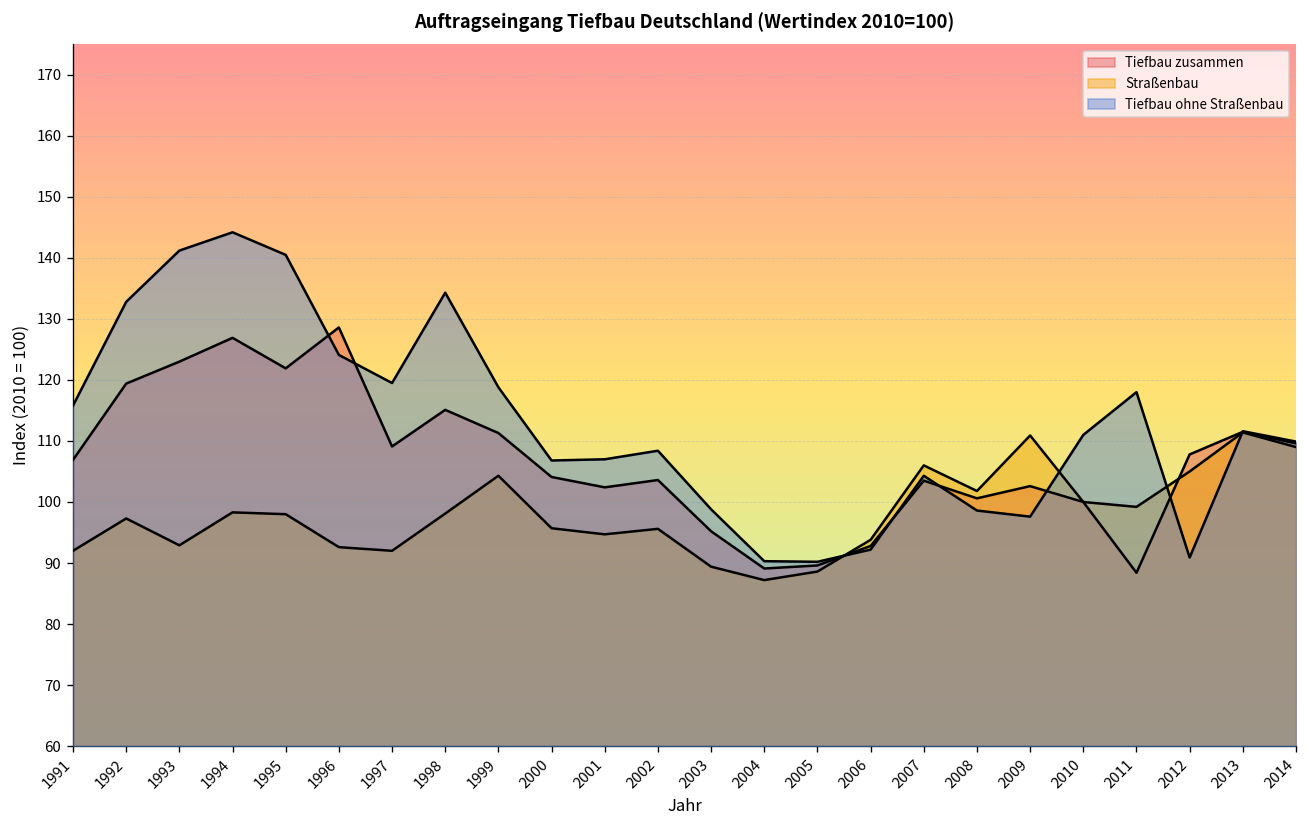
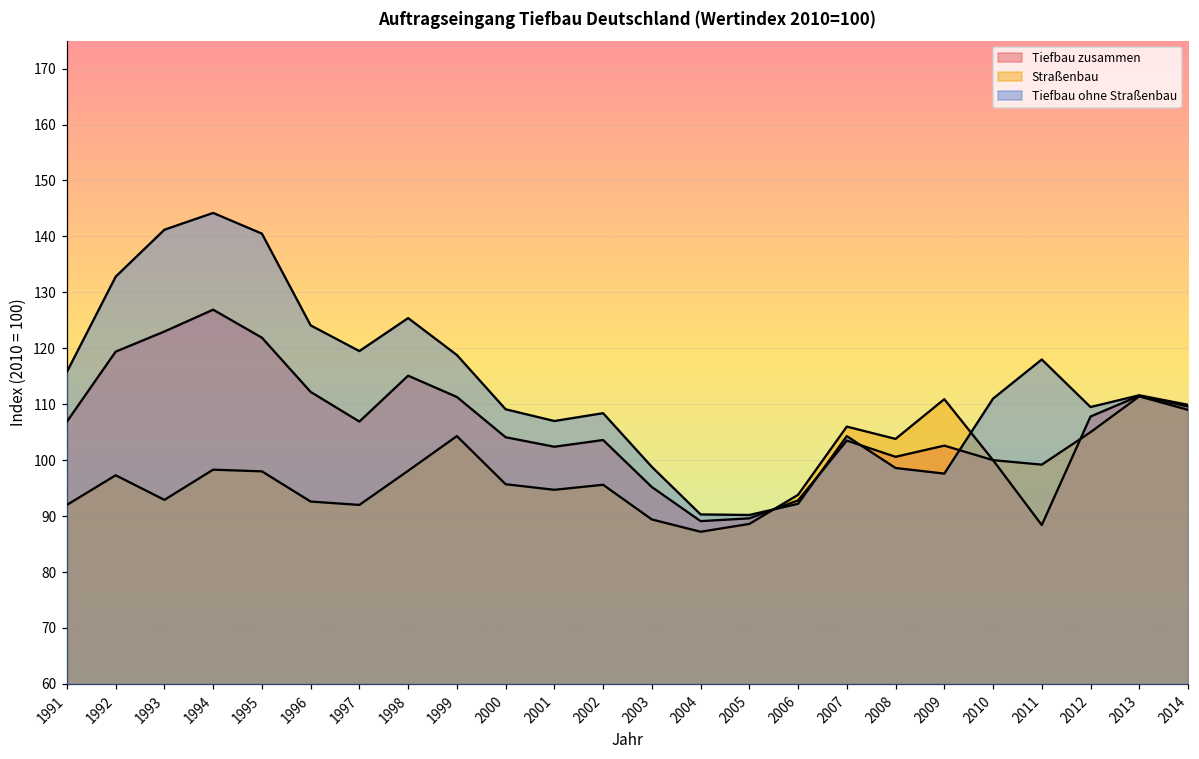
Tiefbau zusammen, 1996: 129 -> 112
Tiefbau zusammen, 1997: 109 -> 107
Tiefbau ohne Straßenbau, 1998: 134 -> 125
Tiefbau ohne Straßenbau, 2000: 107 -> 109
Straßenbau, 2008: 102 -> 104
Tiefbau ohne Straßenbau, 2012: 91 -> 110
